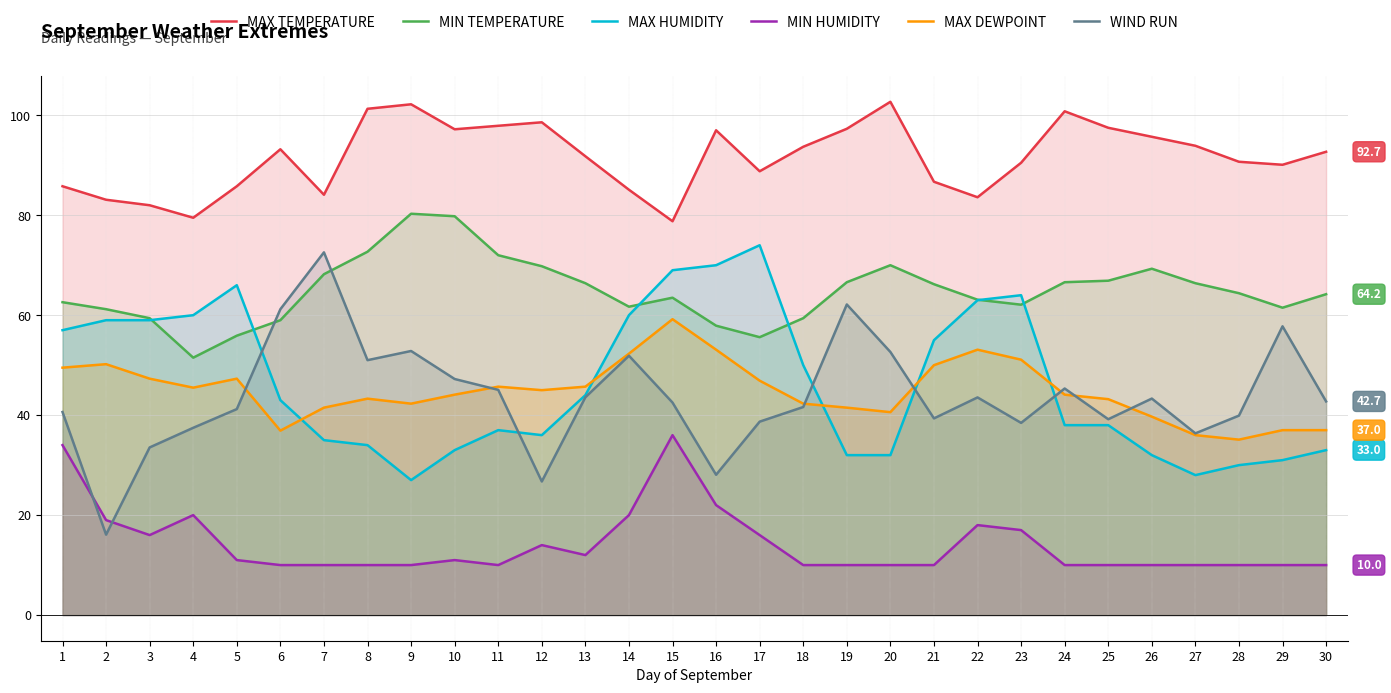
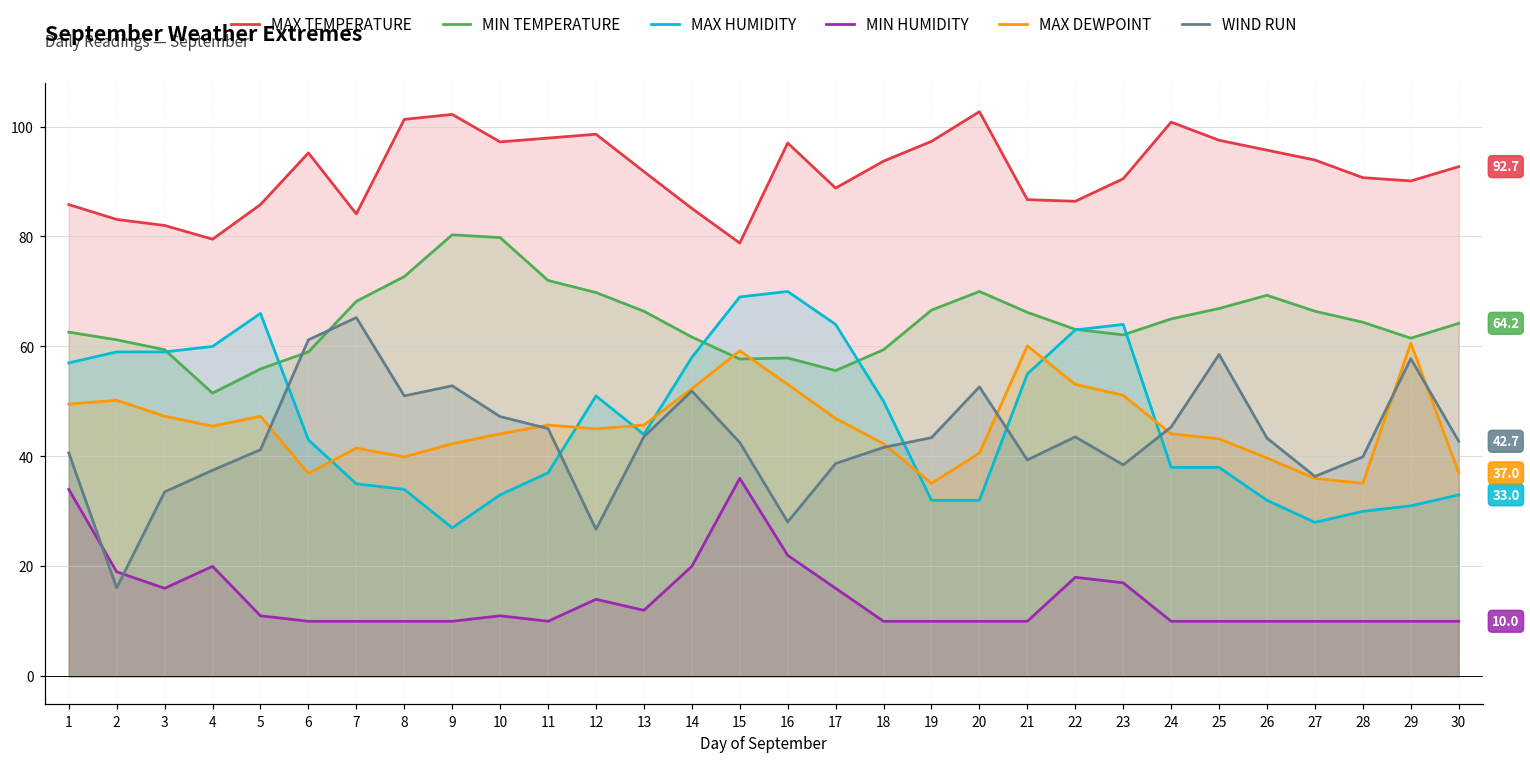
MAX TEMPERATURE, 6: 93 -> 95
WIND RUN, 7: 73 -> 65
MAX DEWPOINT, 8: 43 -> 40
MAX HUMIDITY, 12: 36 -> 51
MAX HUMIDITY, 14: 60 -> 58
MIN TEMPERATURE, 15: 64 -> 58
MAX HUMIDITY, 17: 74 -> 64
MAX DEWPOINT, 19: 42 -> 35
WIND RUN, 19: 62 -> 43
MAX DEWPOINT, 21: 50 -> 60
MAX TEMPERATURE, 22: 84 -> 86
MIN TEMPERATURE, 24: 67 -> 65
WIND RUN, 25: 39 -> 59
MAX DEWPOINT, 29: 37 -> 61
